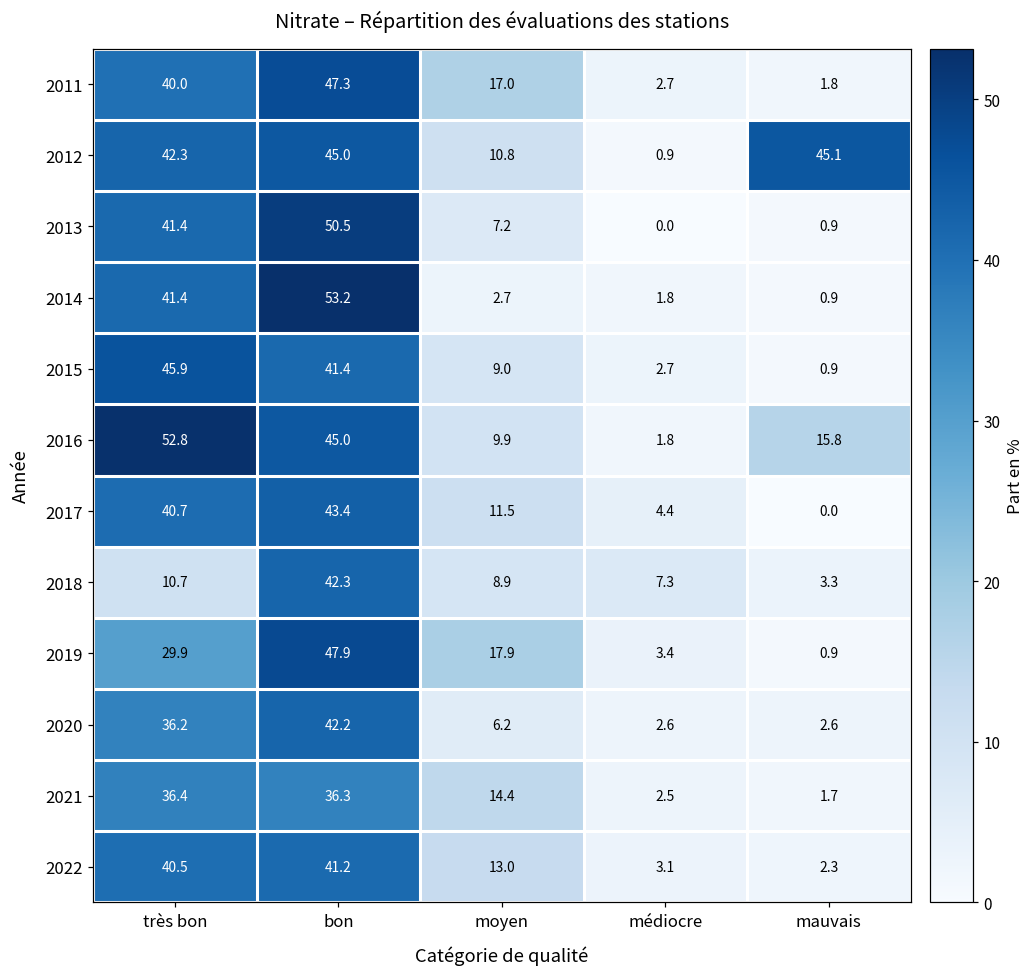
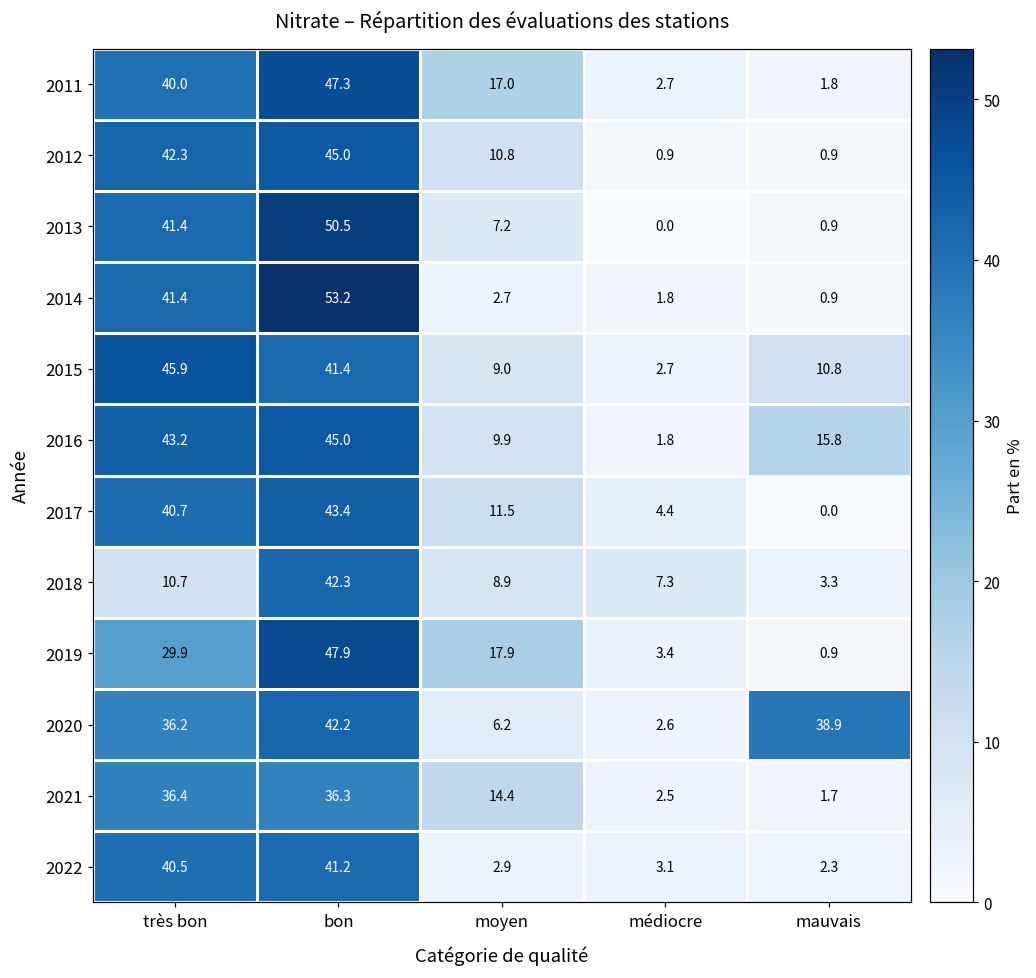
2012, mauvais: 45.1 -> 0.9
2015, mauvais: 0.9 -> 10.8
2016, très bon: 52.8 -> 43.2
2020, mauvais: 2.6 -> 38.9
2022, moyen: 13.0 -> 2.9
